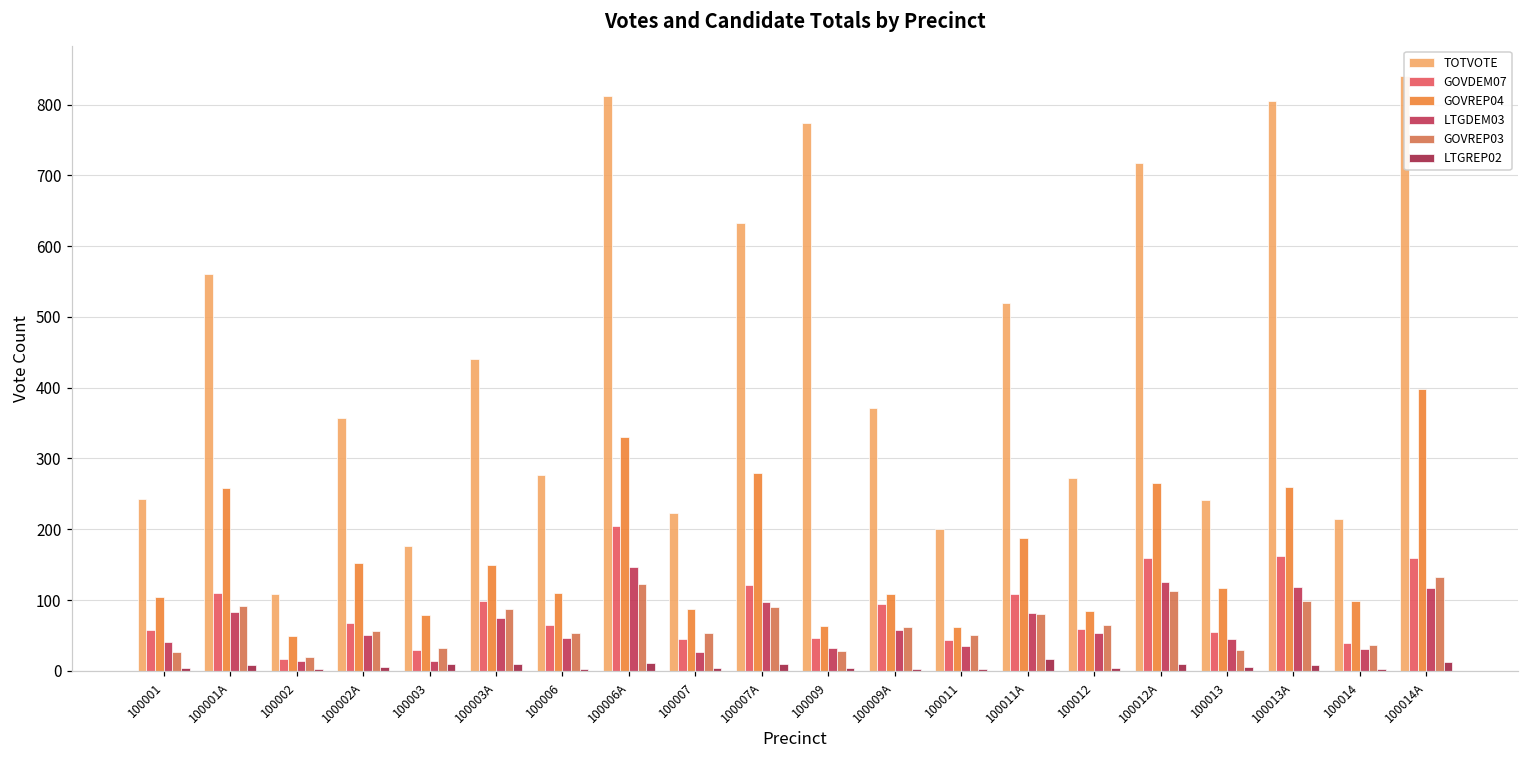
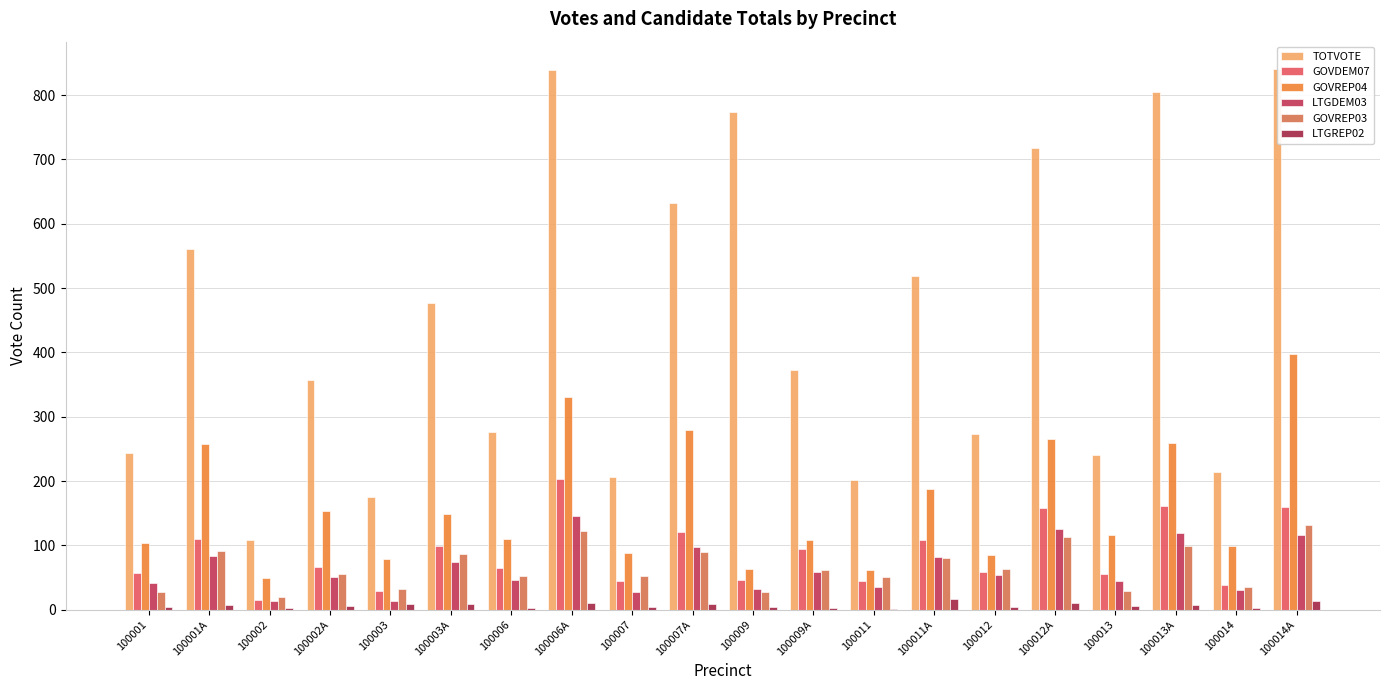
TOTVOTE, 100003A: 440 -> 480
TOTVOTE, 100006A: 810 -> 840
TOTVOTE, 100007: 220 -> 210
